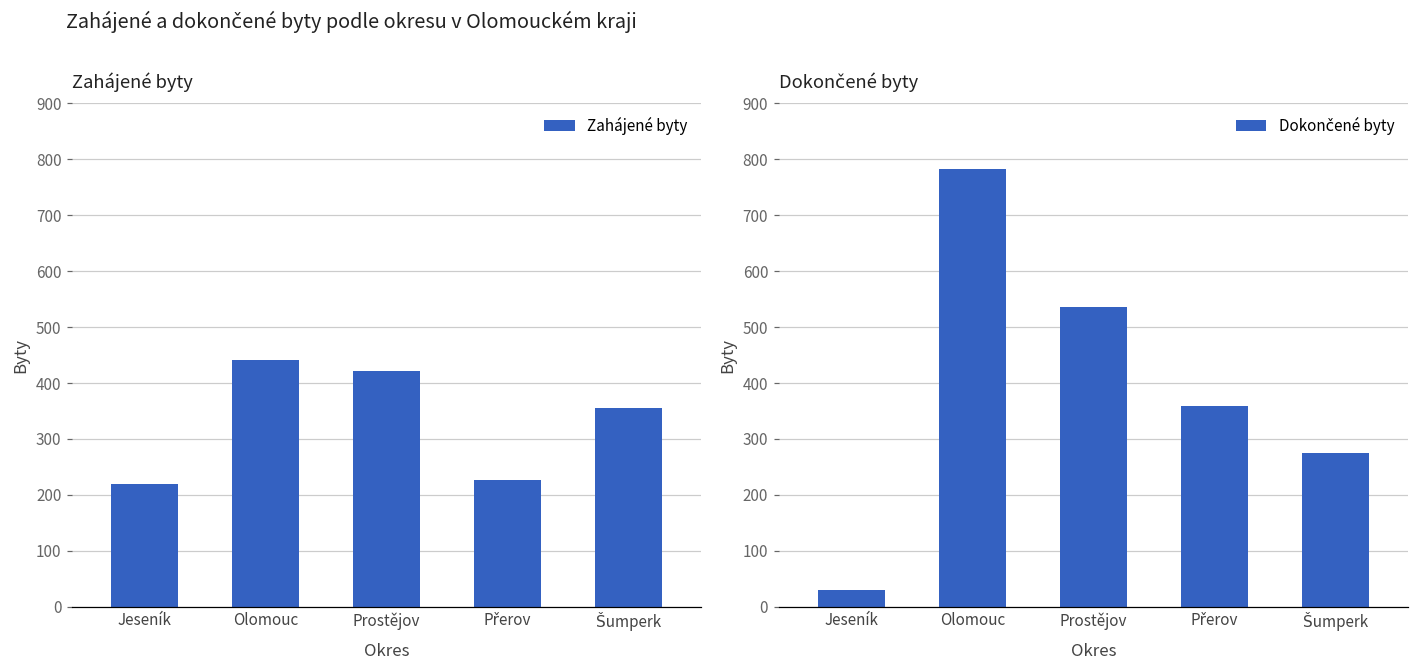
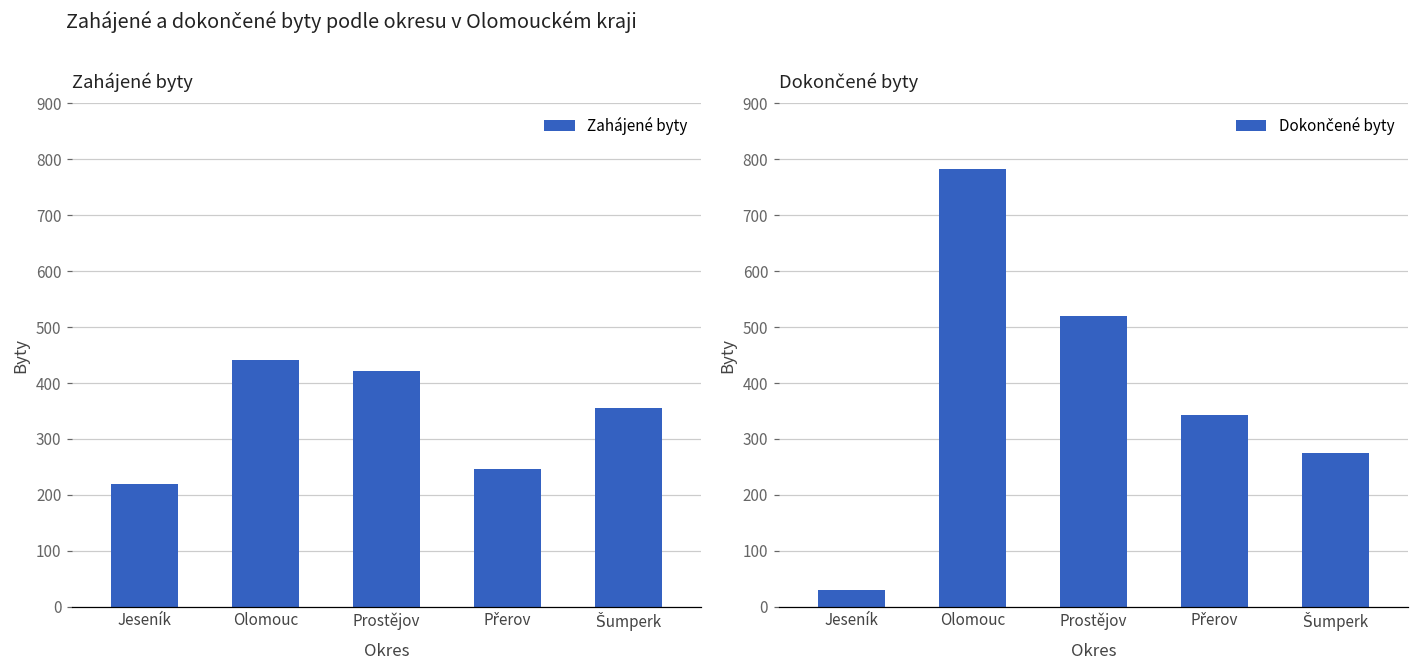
Zahájené byty, Přerov: 230 -> 250
Dokončené byty, Prostějov: 540 -> 520
Dokončené byty, Přerov: 360 -> 340
